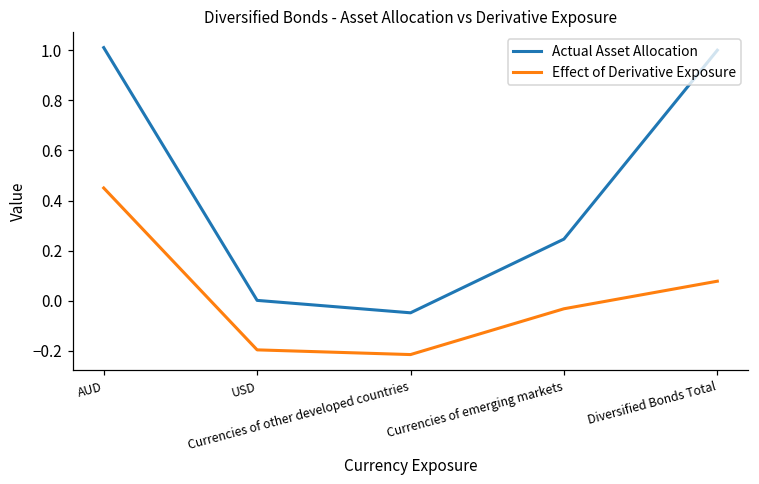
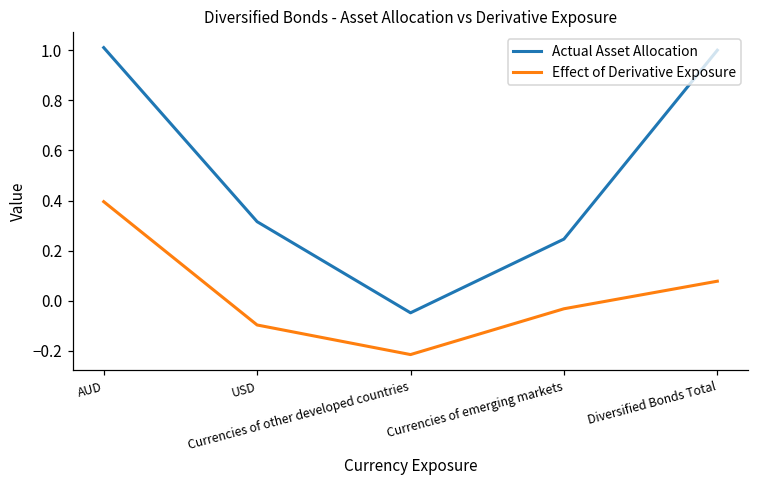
Effect of Derivative Exposure, AUD: 0.45 -> 0.40
Actual Asset Allocation, USD: 0.00 -> 0.32
Effect of Derivative Exposure, USD: -0.20 -> -0.10
